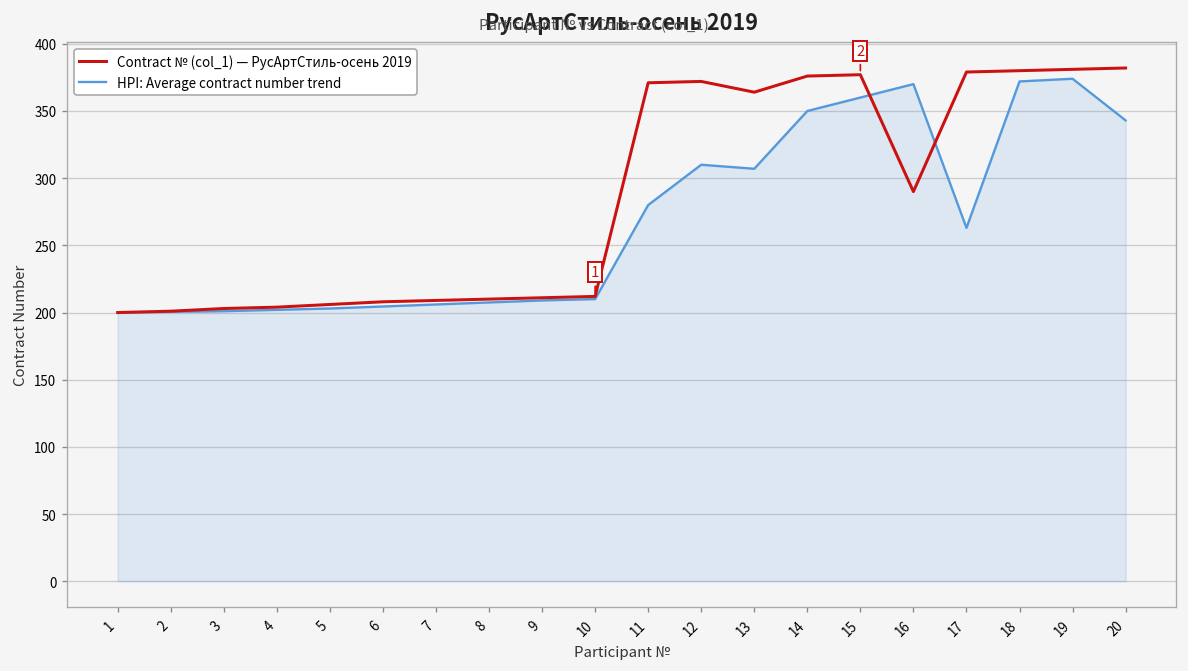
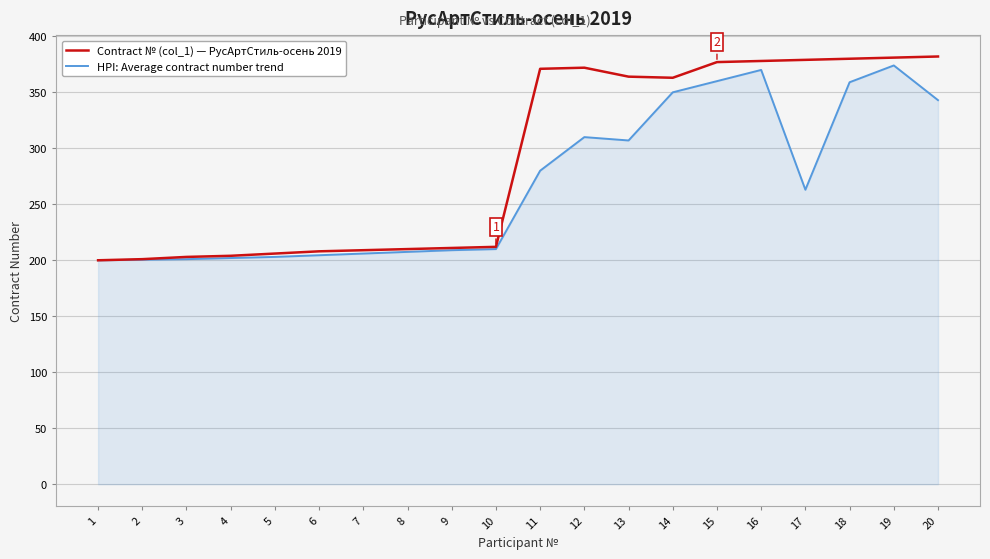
Contract № (col_1) — РусАртСтиль-осень 2019, 14: 376 -> 363
Contract № (col_1) — РусАртСтиль-осень 2019, 16: 290 -> 378
HPI: Average contract number trend, 18: 372 -> 359
